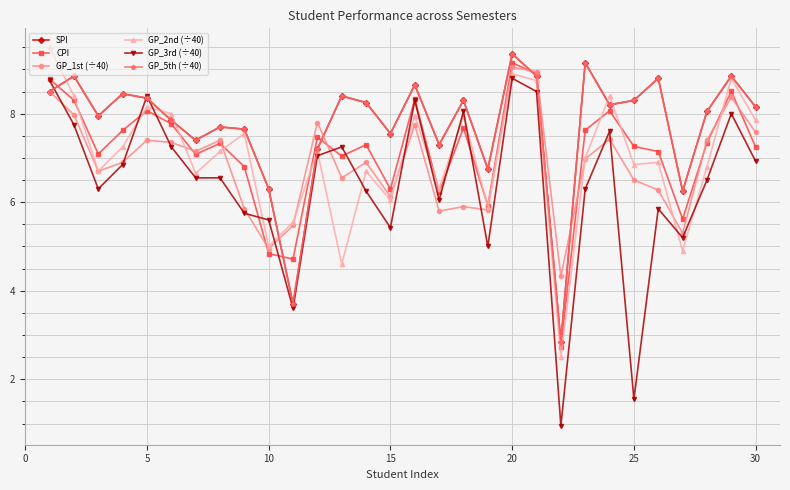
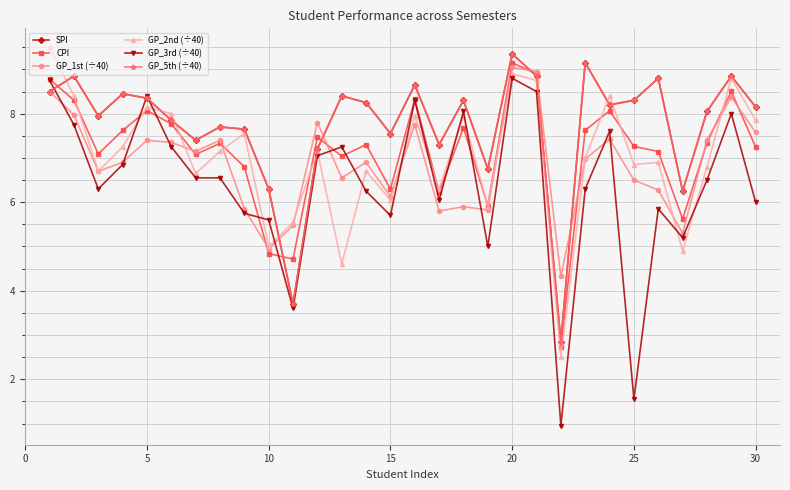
GP_3rd (÷40), 15: 5.4 -> 5.7
GP_3rd (÷40), 30: 6.9 -> 6.0
